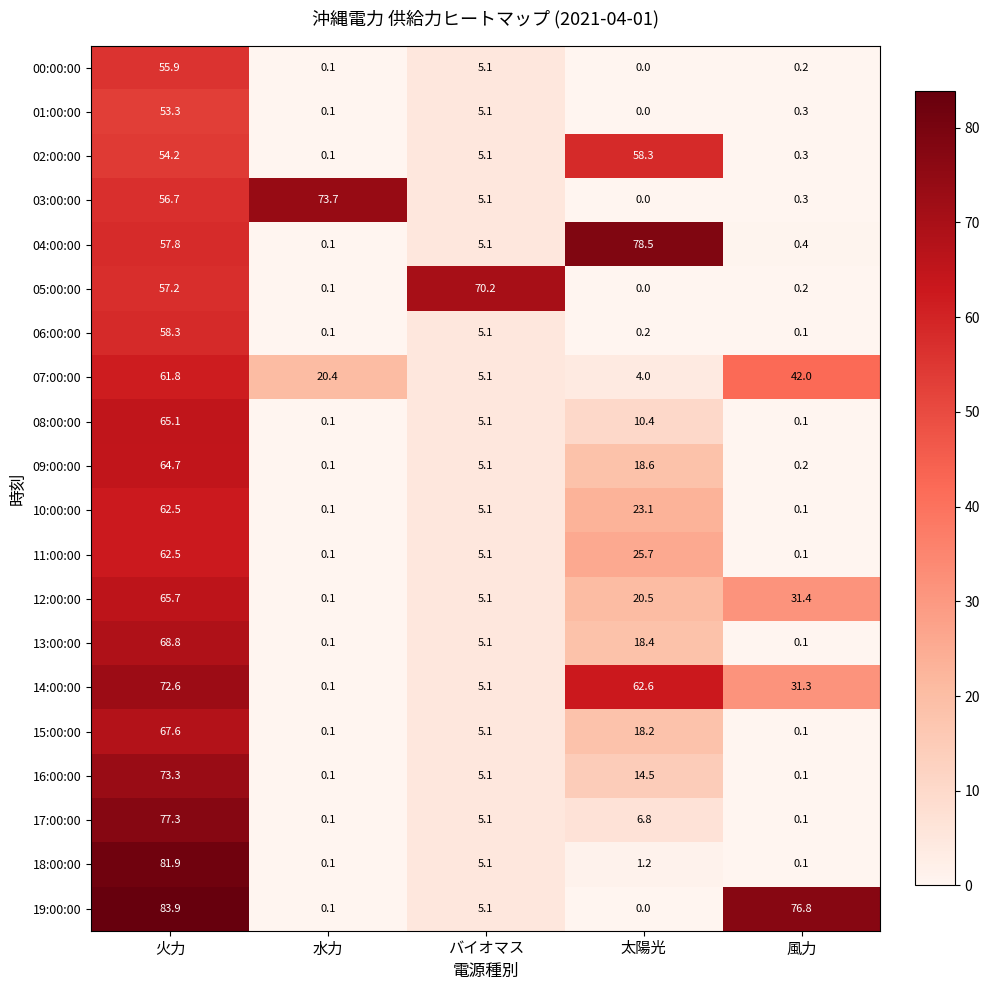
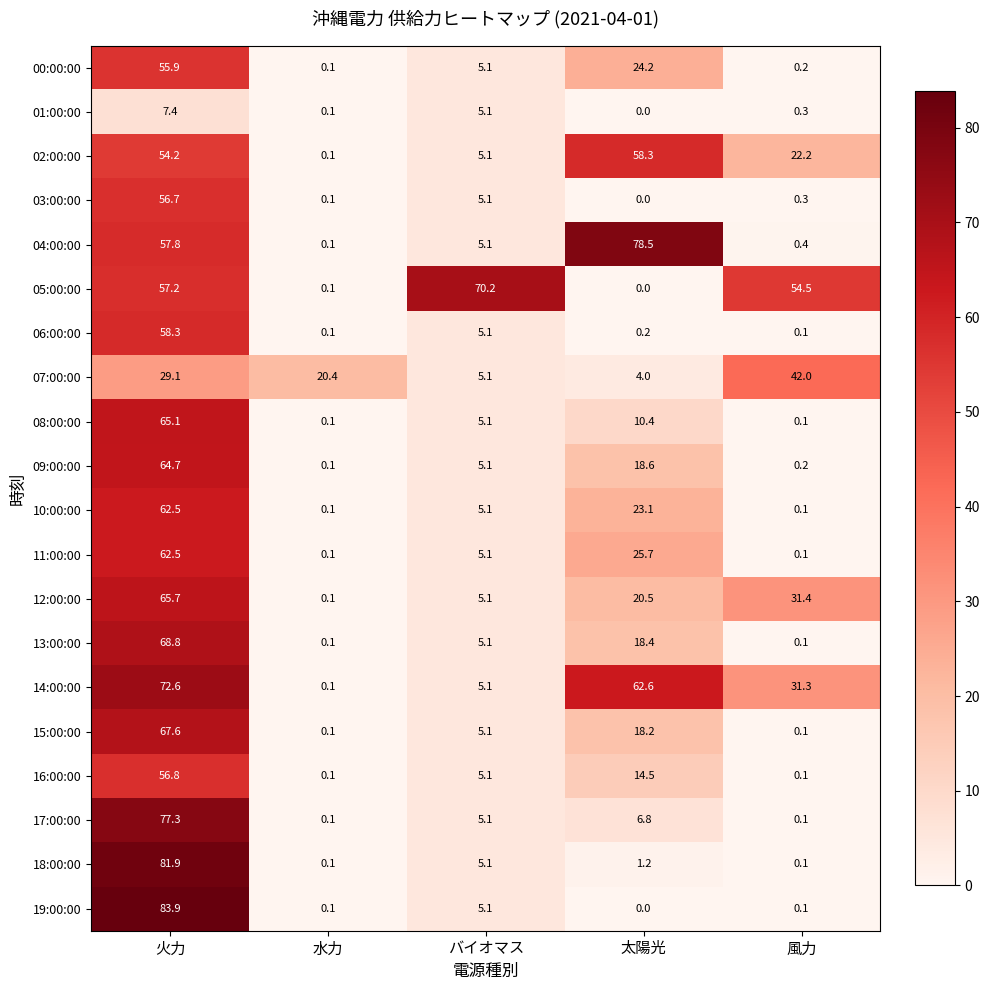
00:00:00, 太陽光: 0.0 -> 24.2
01:00:00, 火力: 53.3 -> 7.4
02:00:00, 風力: 0.3 -> 22.2
03:00:00, 水力: 73.7 -> 0.1
05:00:00, 風力: 0.2 -> 54.5
07:00:00, 火力: 61.8 -> 29.1
16:00:00, 火力: 73.3 -> 56.8
19:00:00, 風力: 76.8 -> 0.1
